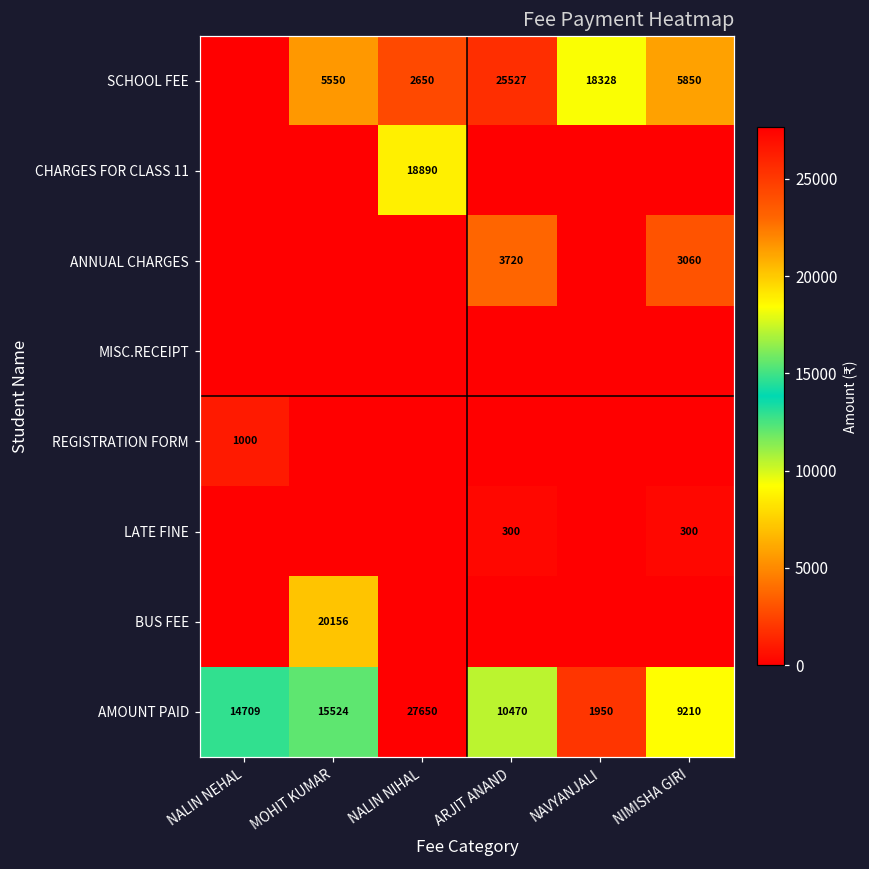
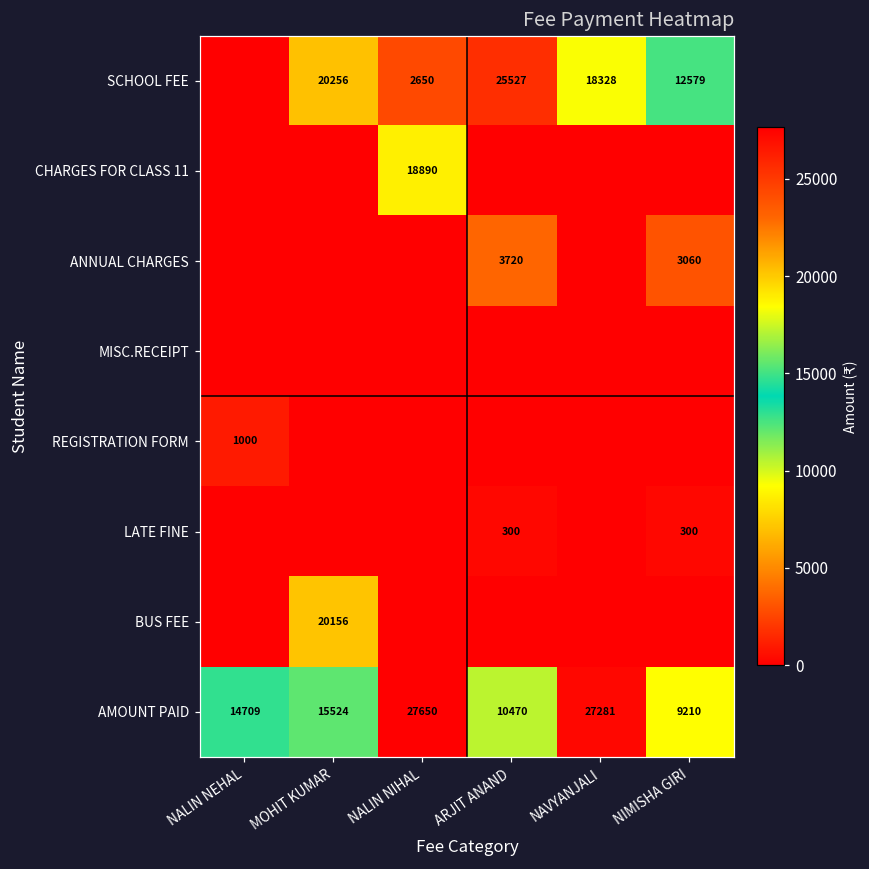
SCHOOL FEE, MOHIT KUMAR: 5550 -> 20256
SCHOOL FEE, NIMISHA GIRI: 5850 -> 12579
AMOUNT PAID, NAVYANJALI: 1950 -> 27281
